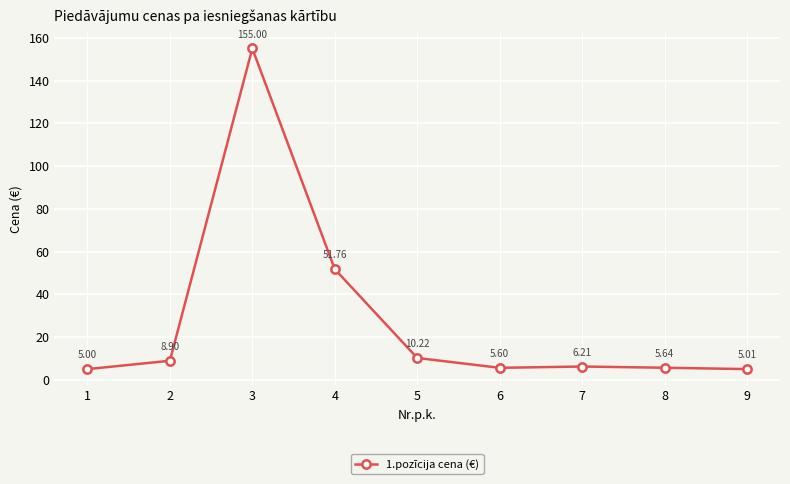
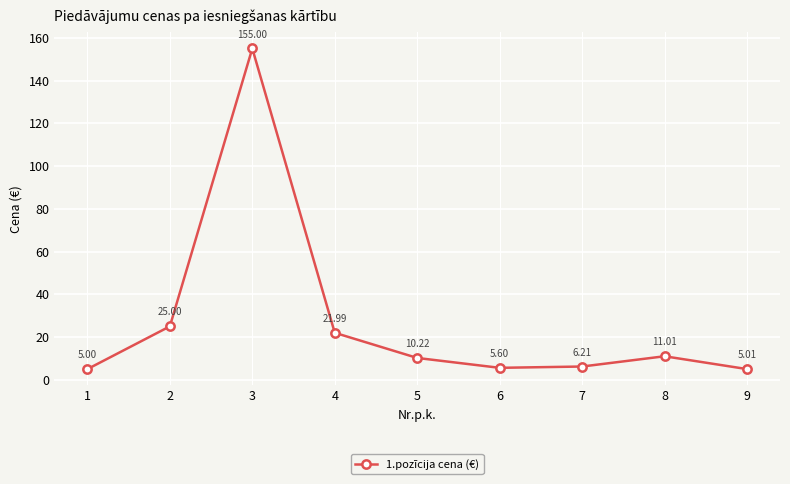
2: 8.90 -> 25.00
4: 51.76 -> 21.99
8: 5.64 -> 11.01
